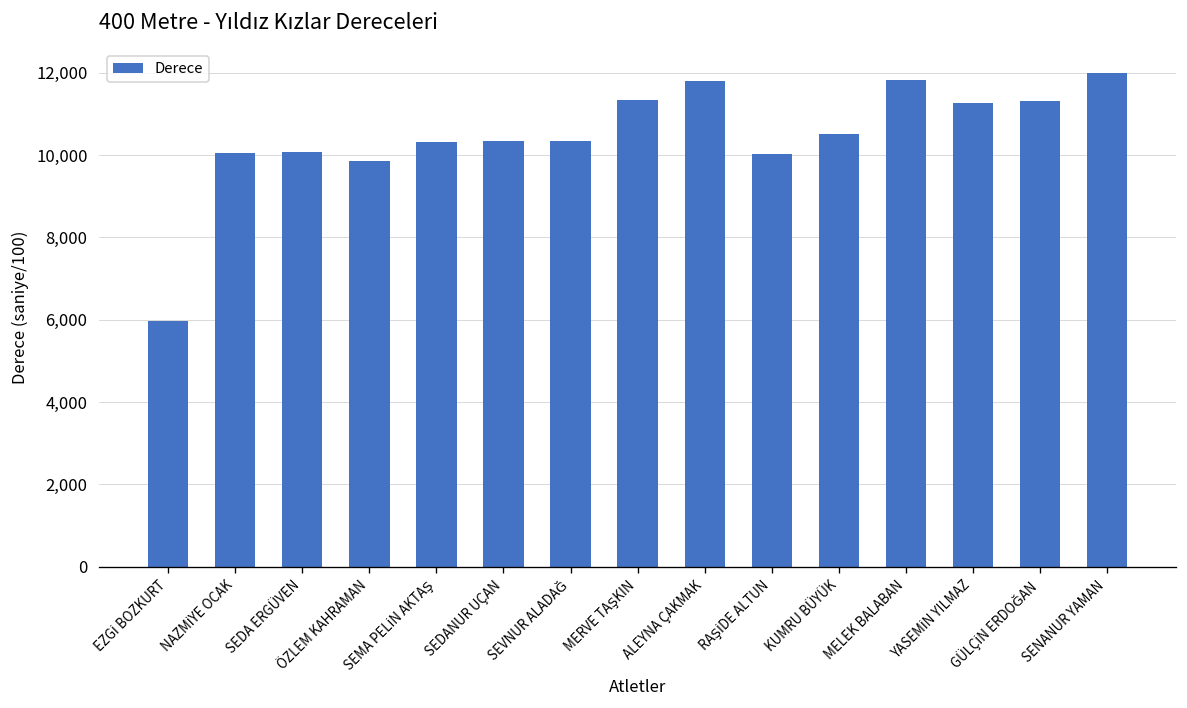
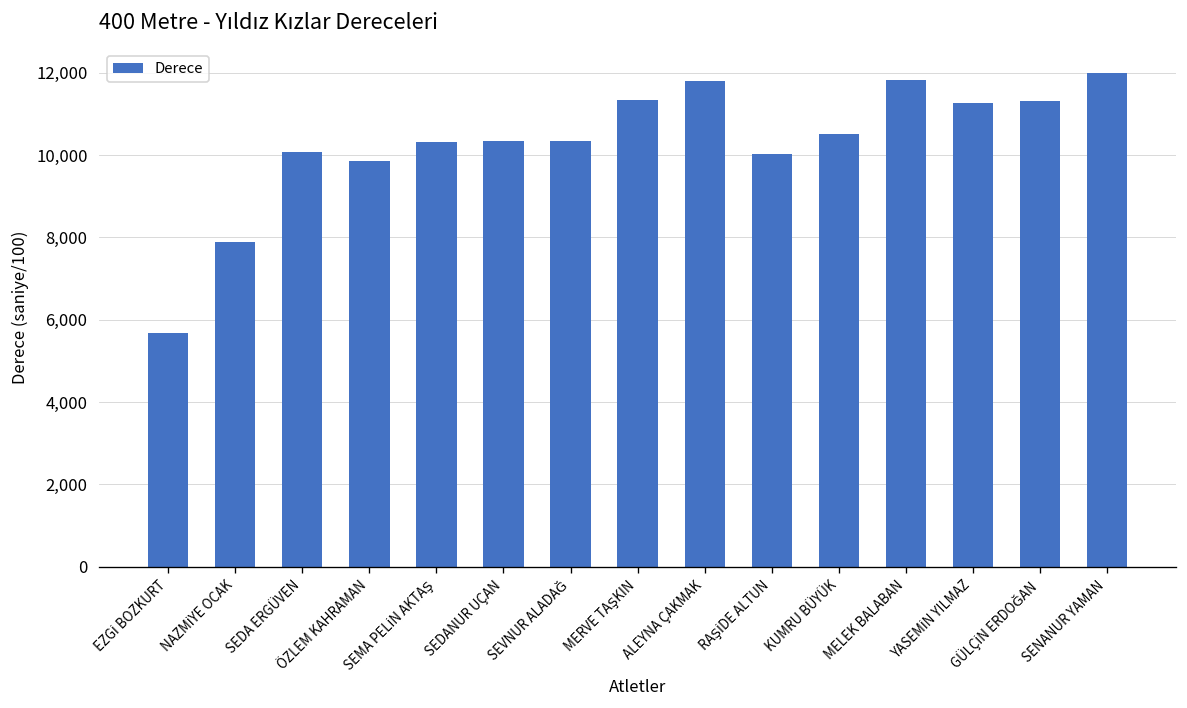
EZGİ BOZKURT: 6,000 -> 5,700
NAZMİYE OCAK: 10,000 -> 7,900
